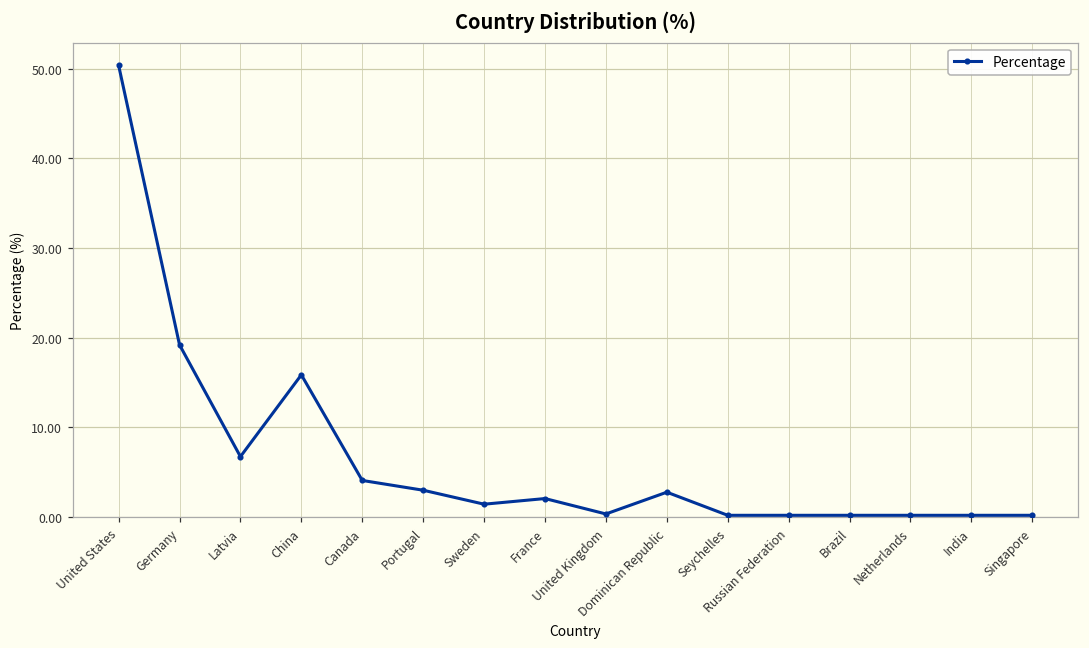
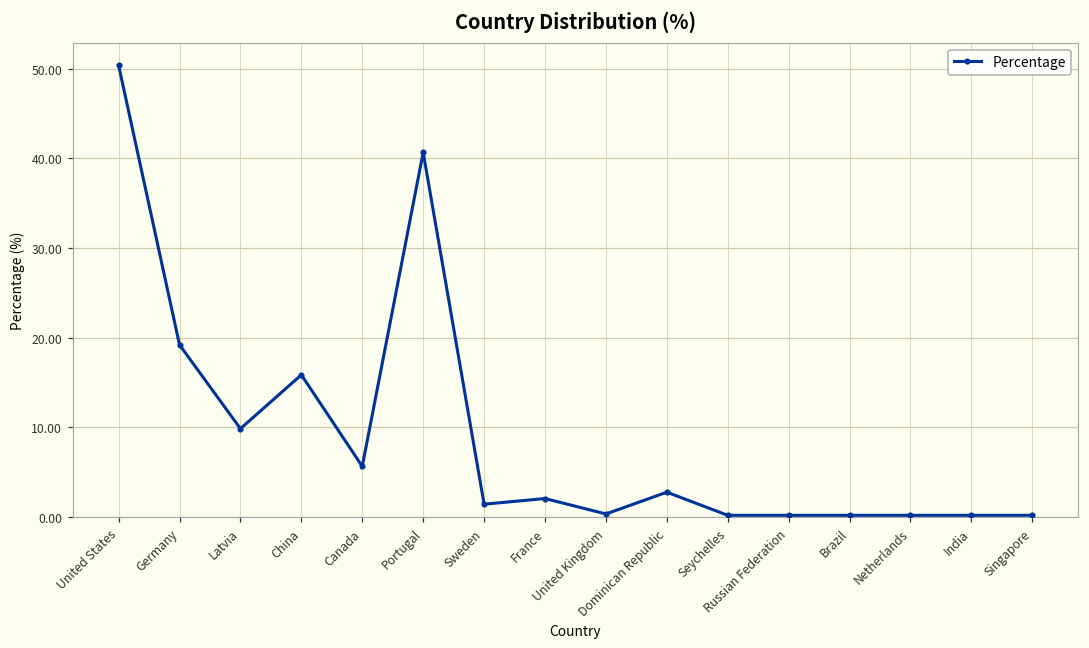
Latvia: 7 -> 10
Canada: 4 -> 6
Portugal: 3 -> 41
